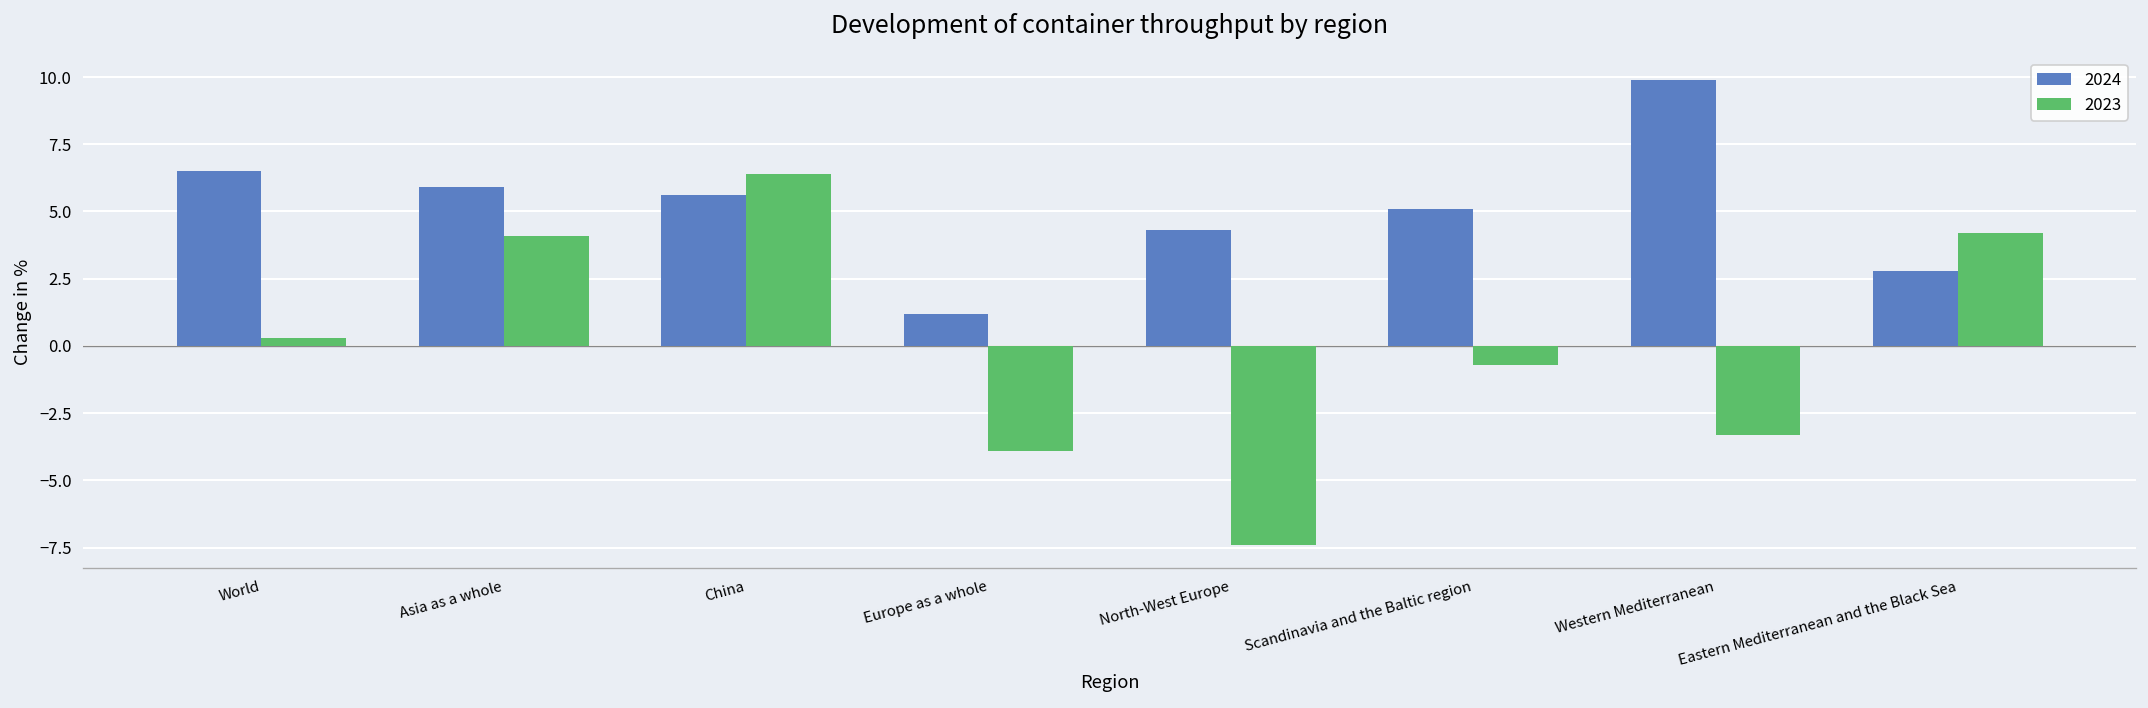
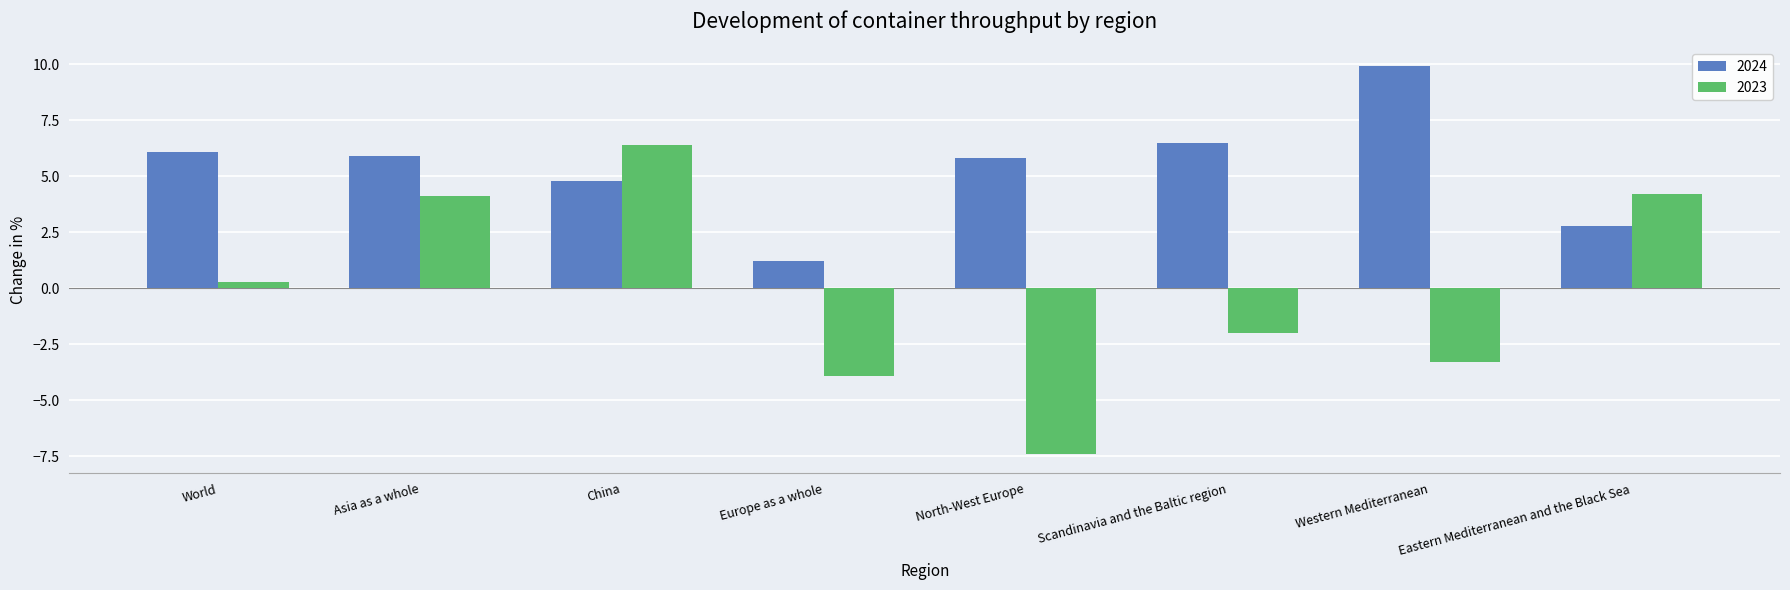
2024, World: 6.5 -> 6.1
2024, China: 5.6 -> 4.8
2024, North-West Europe: 4.3 -> 5.8
2024, Scandinavia and the Baltic region: 5.1 -> 6.5
2023, Scandinavia and the Baltic region: -0.7 -> -2.0
